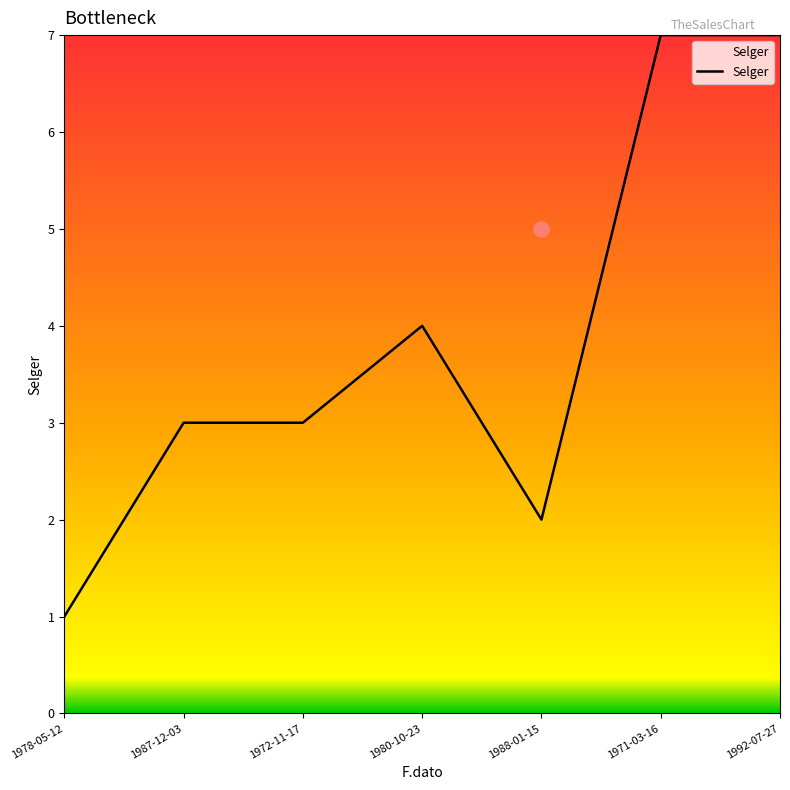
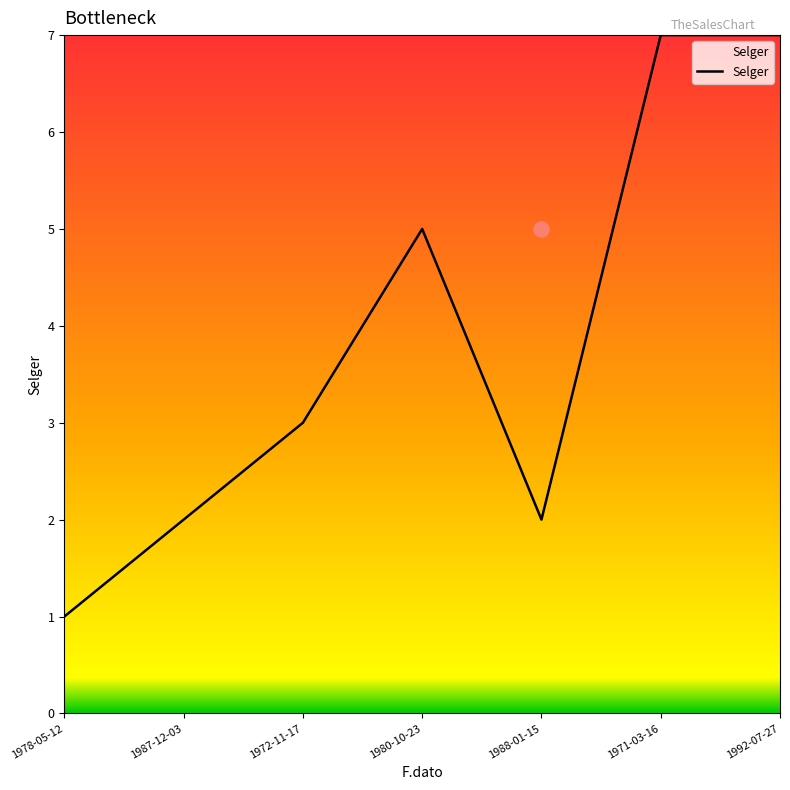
Selger, 1987-12-03: 3 -> 2
Selger, 1980-10-23: 4 -> 5
